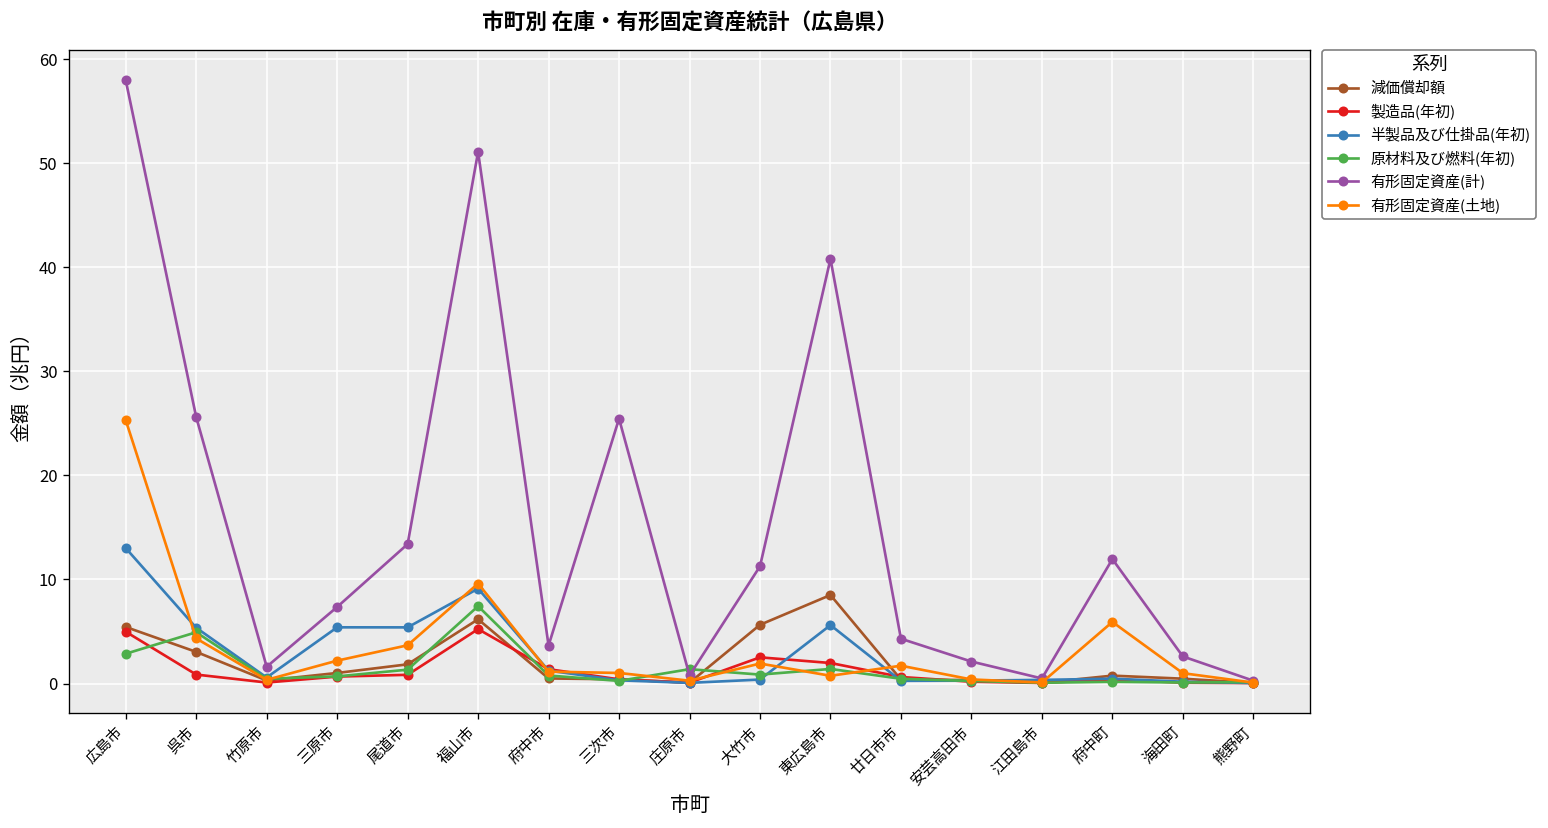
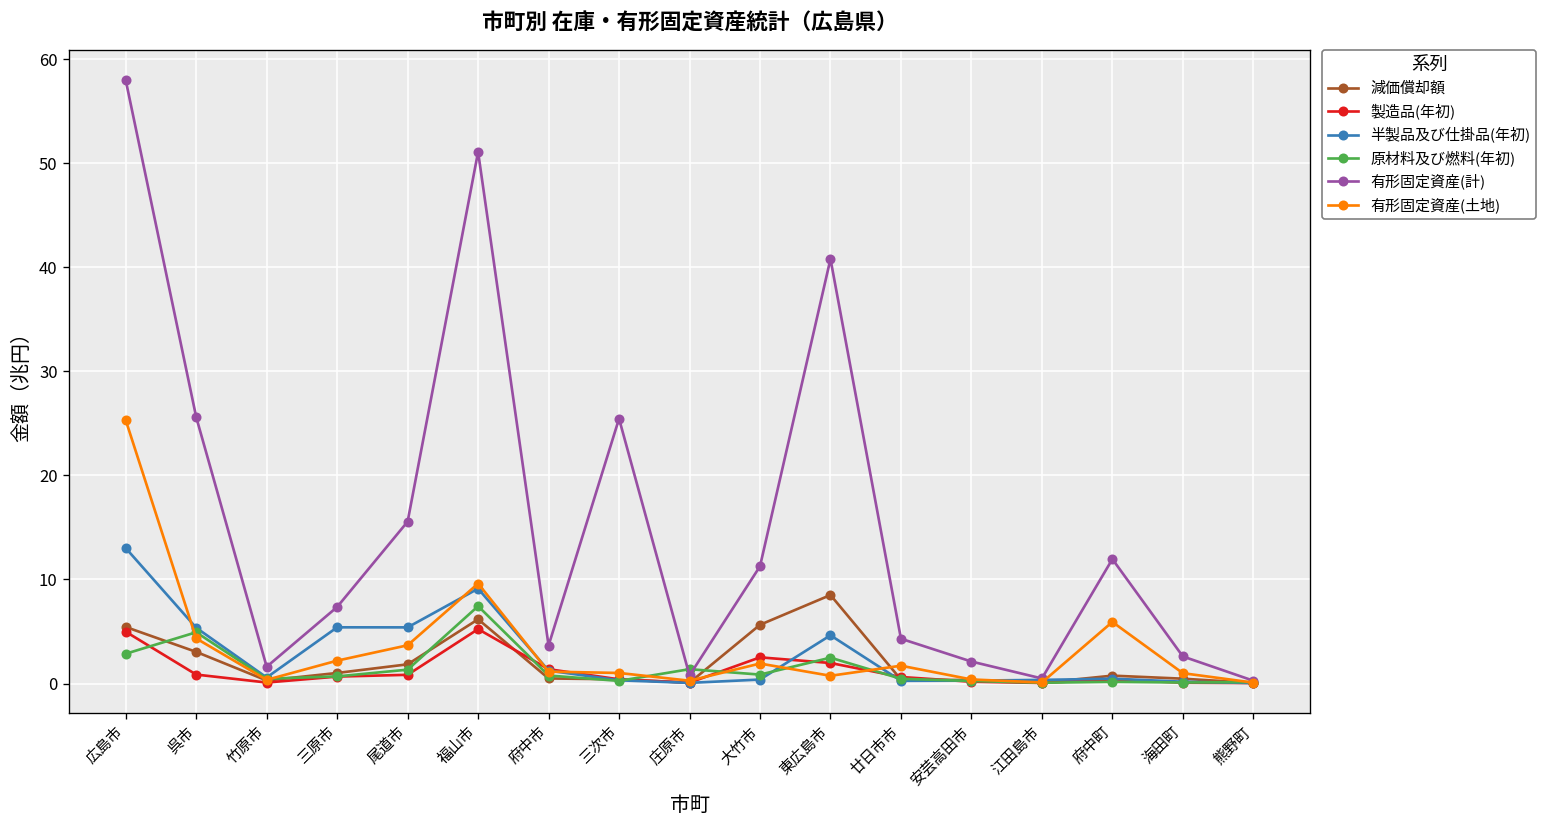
有形固定資産(計), 尾道市: 13 -> 16
半製品及び仕掛品(年初), 東広島市: 6 -> 5
原材料及び燃料(年初), 東広島市: 1 -> 2
